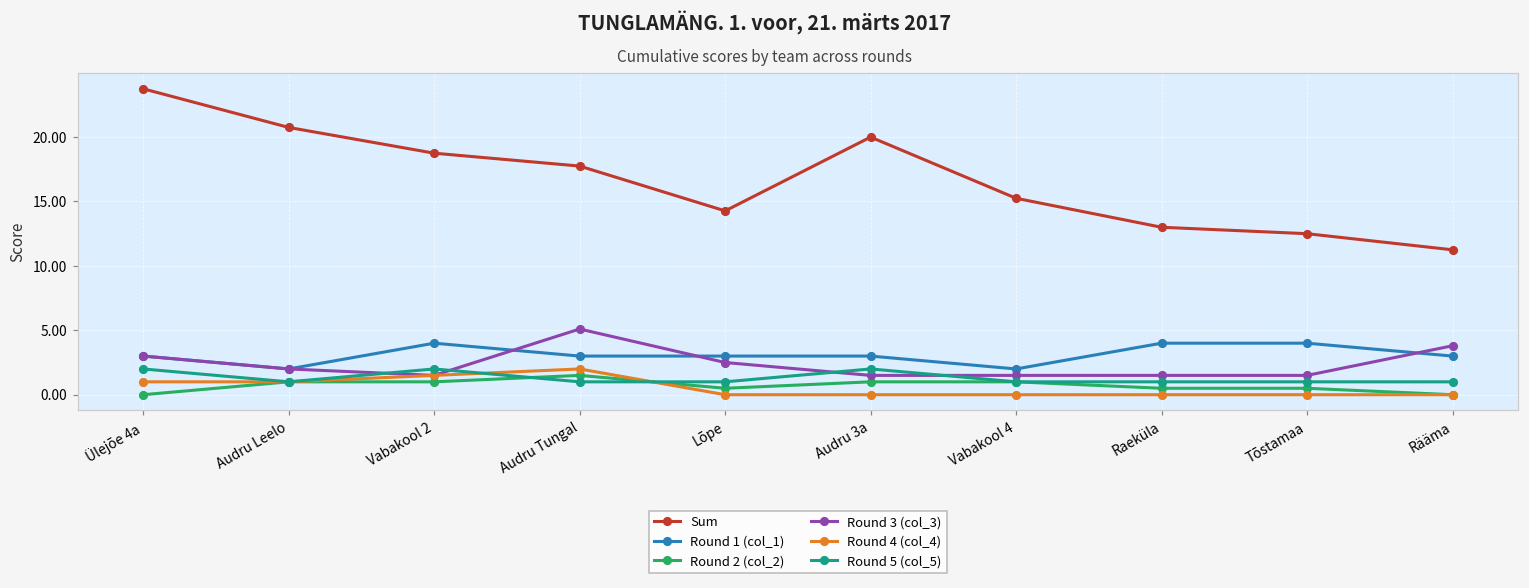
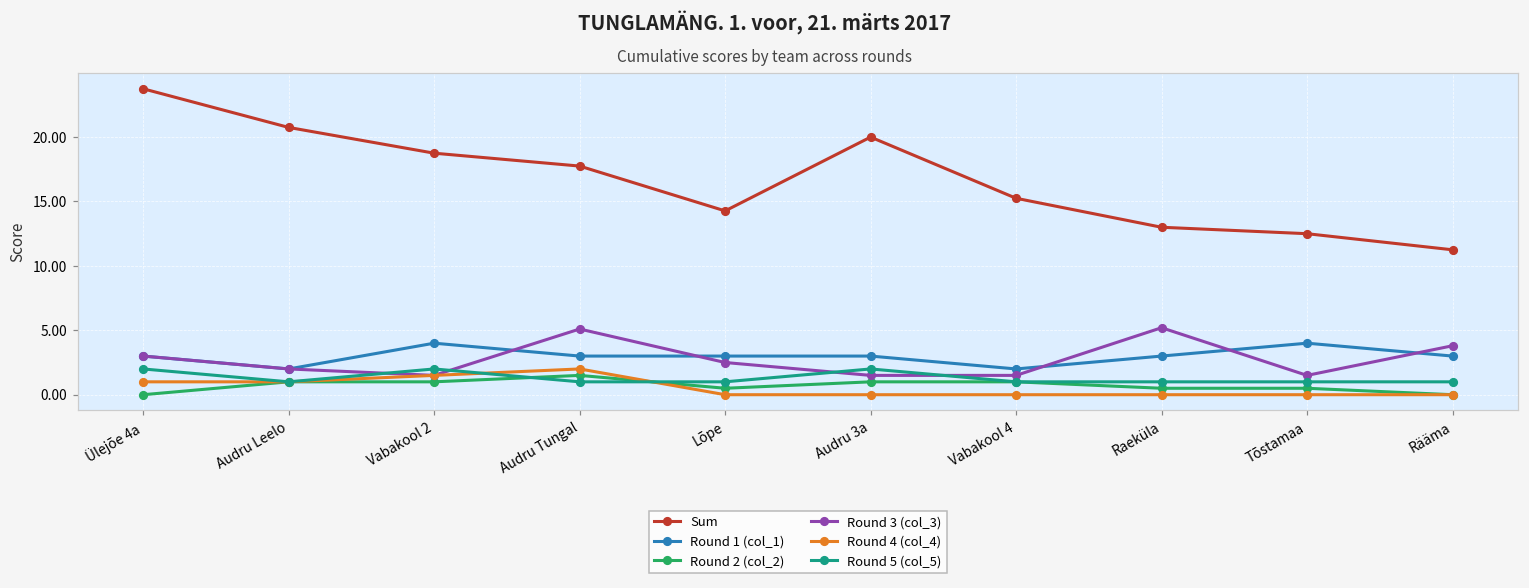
Round 1 (col_1), Raeküla: 4 -> 3
Round 3 (col_3), Raeküla: 1.5 -> 5.2
